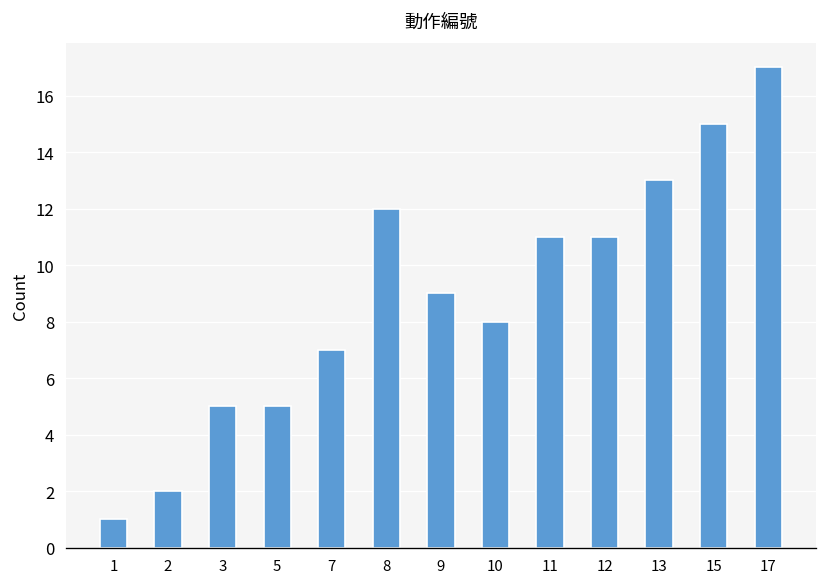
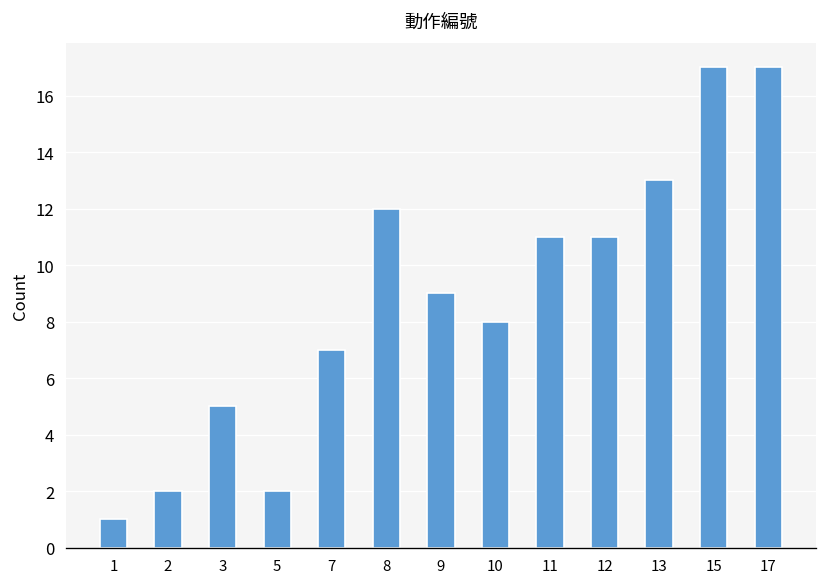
5: 5 -> 2
15: 15 -> 17
